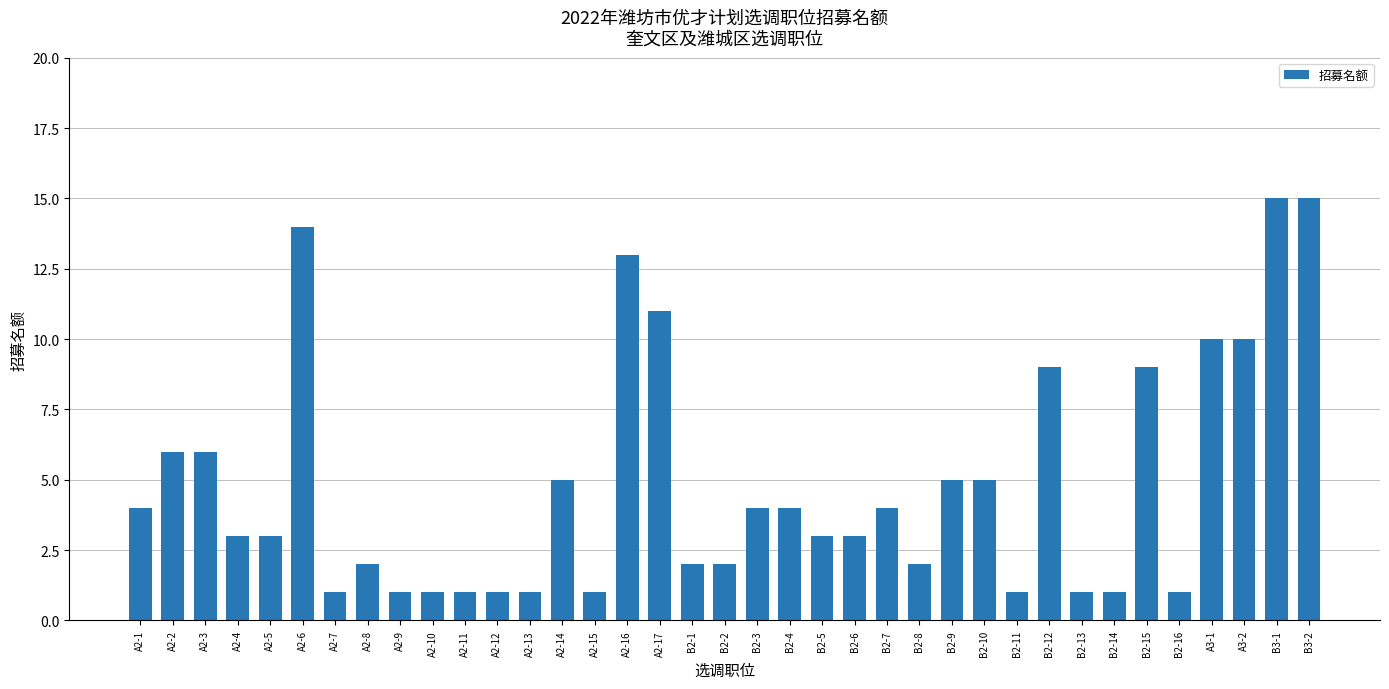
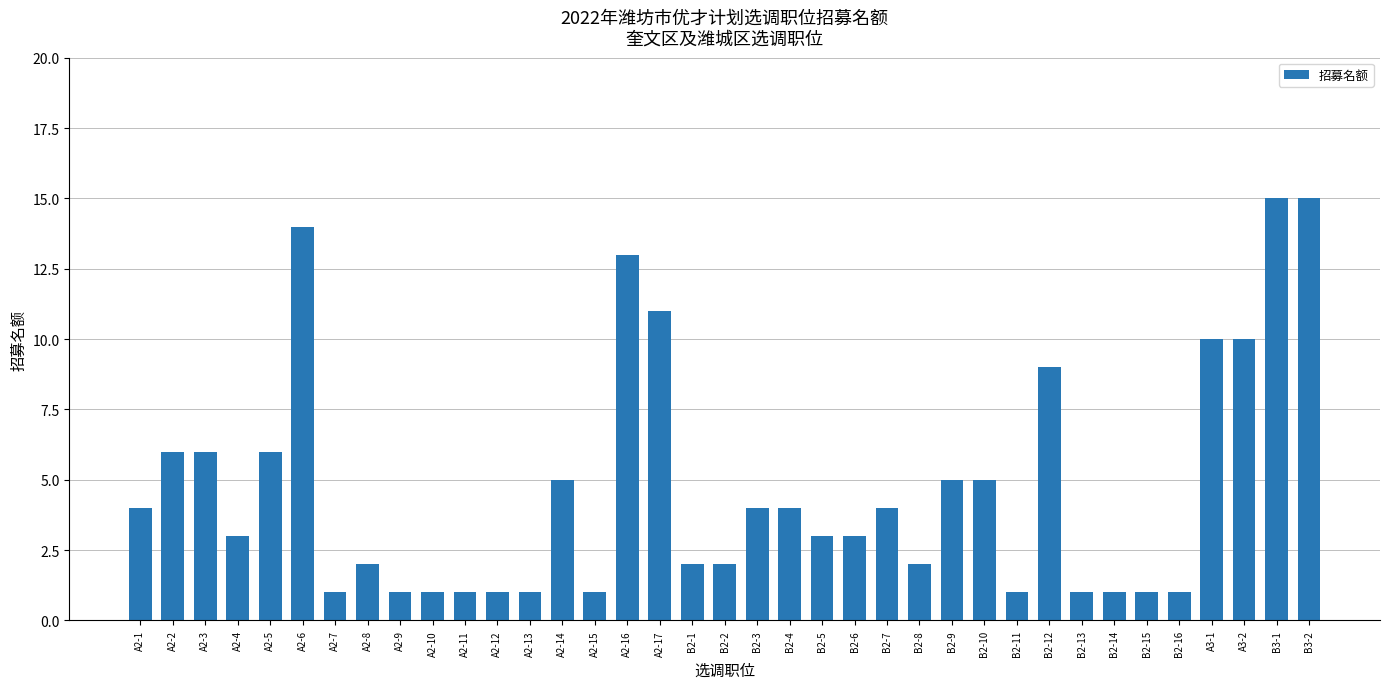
A2-5: 3 -> 6
B2-15: 9 -> 1
